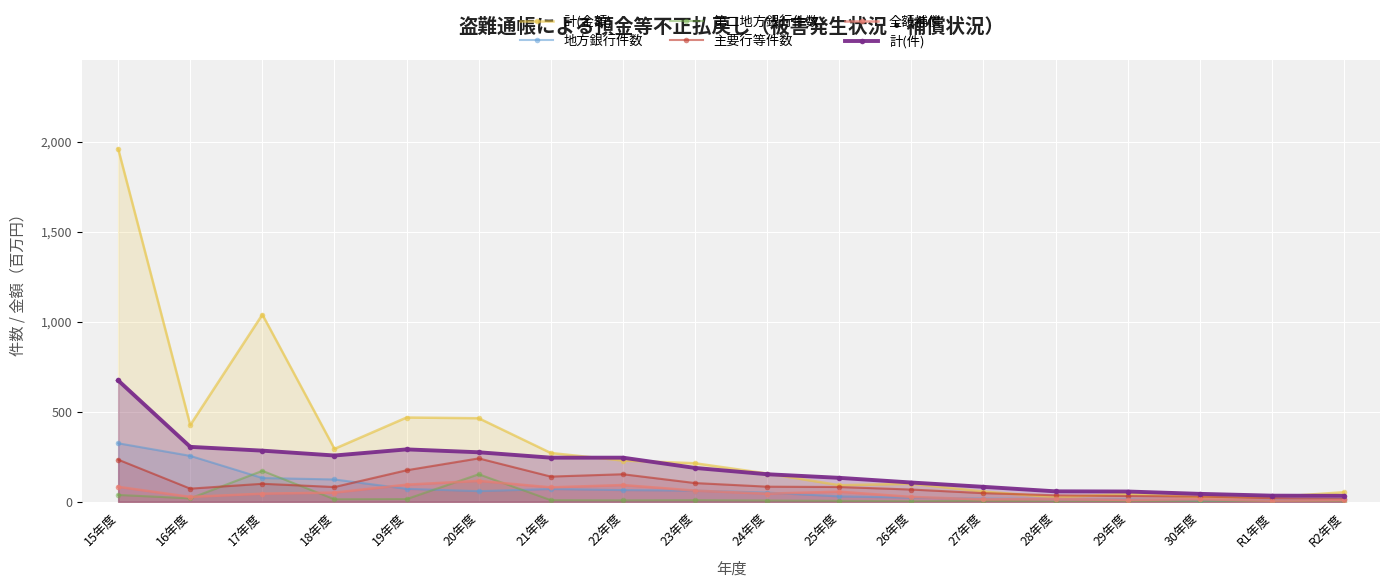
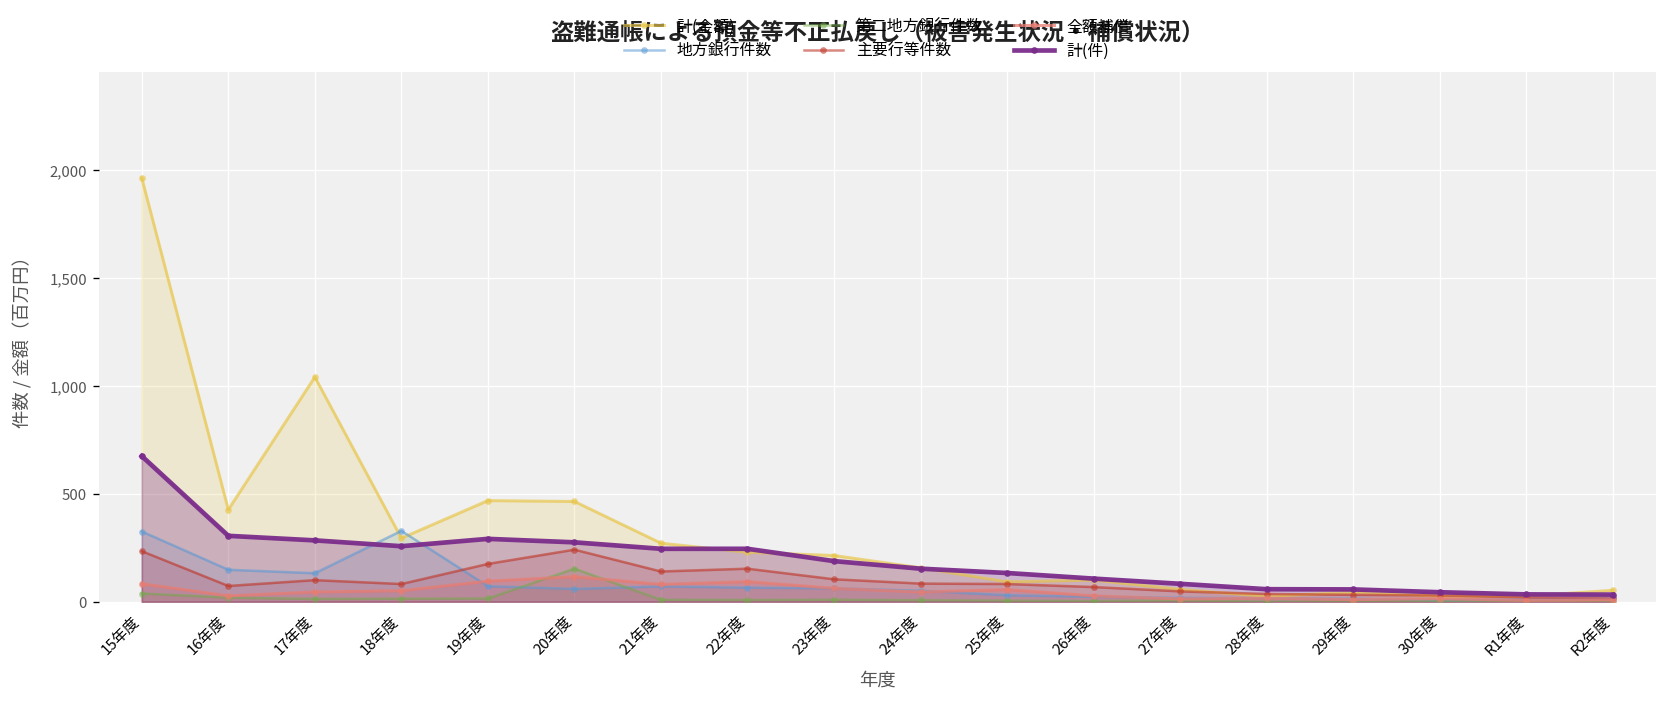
地方銀行件数, 16年度: 260 -> 150
第二地方銀行件数, 17年度: 170 -> 10
地方銀行件数, 18年度: 120 -> 330
